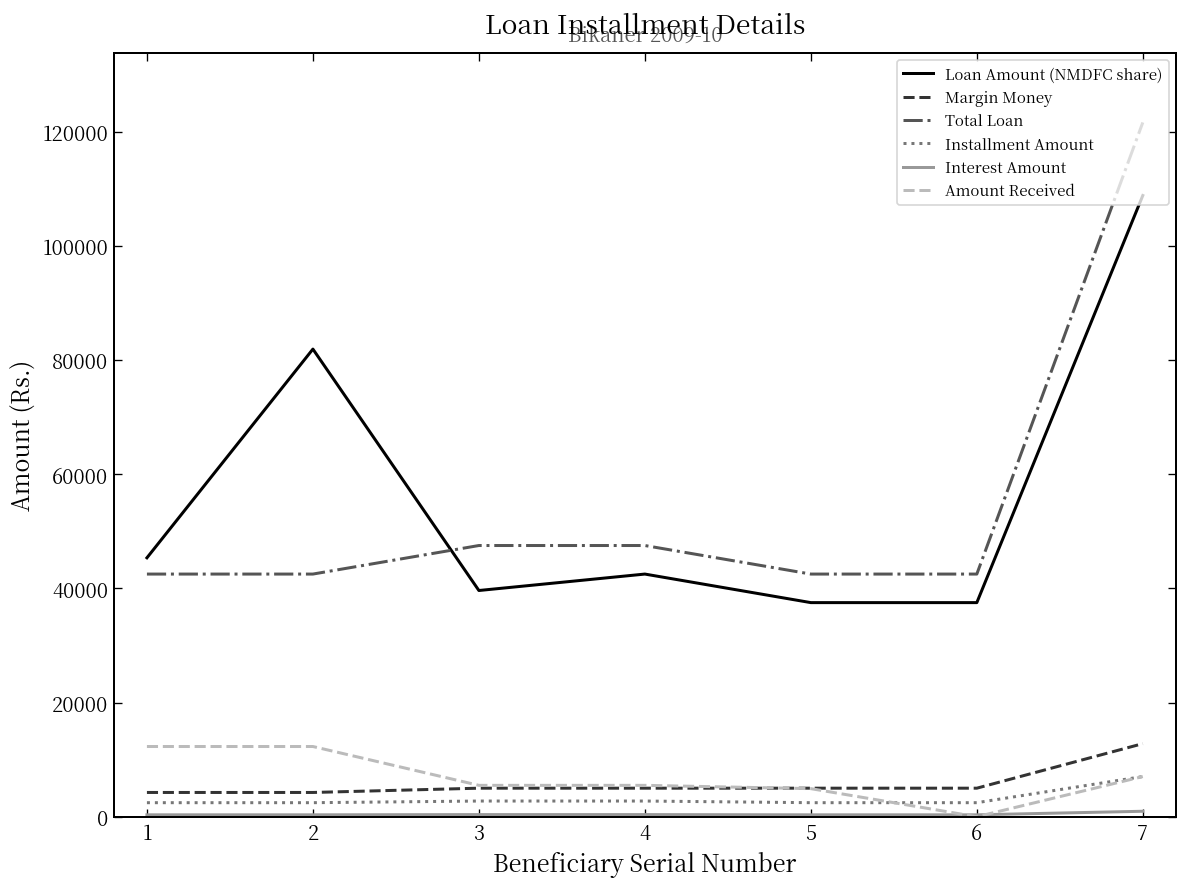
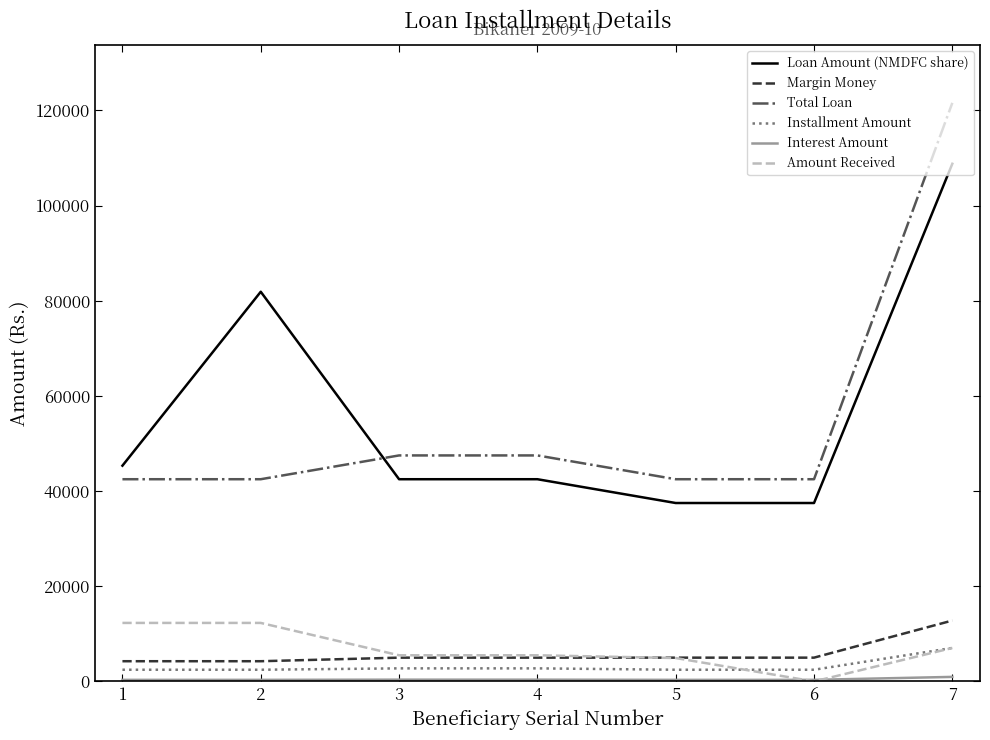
Loan Amount (NMDFC share), 3: 40000 -> 43000
